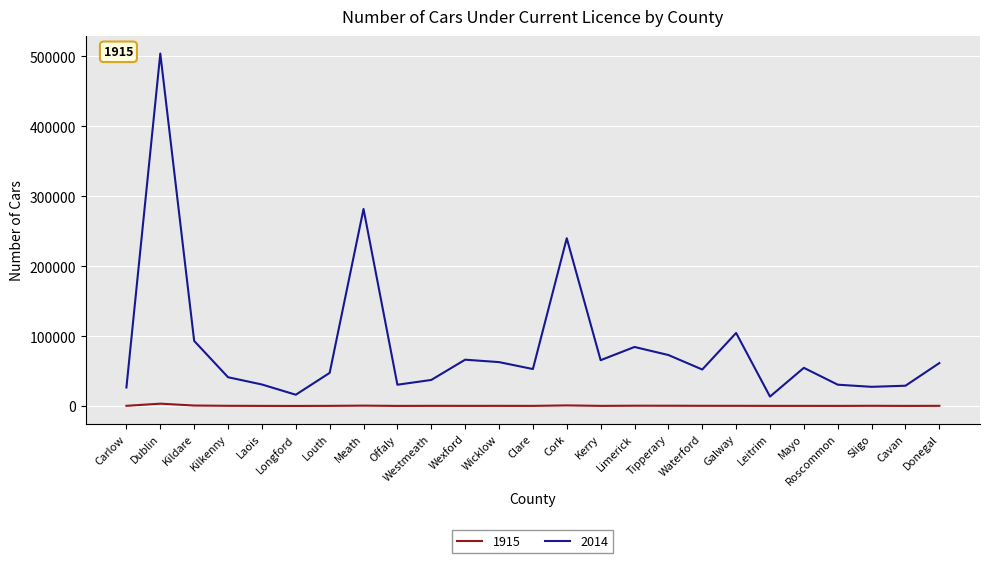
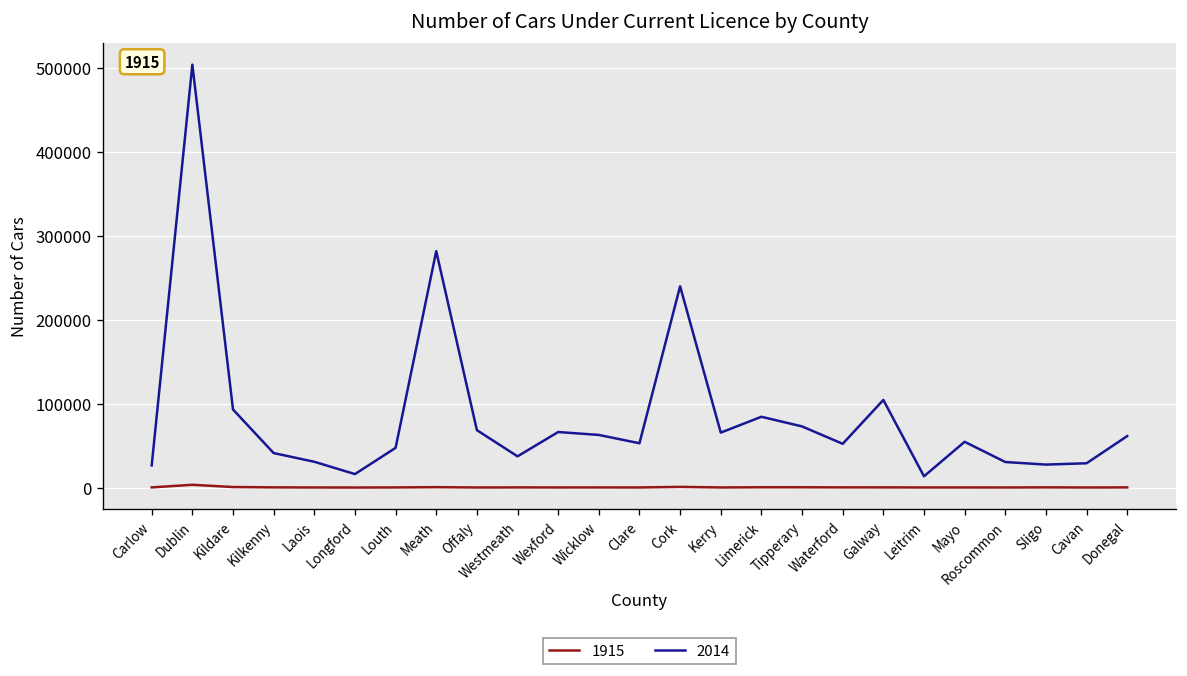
2014, Offaly: 30000 -> 70000
